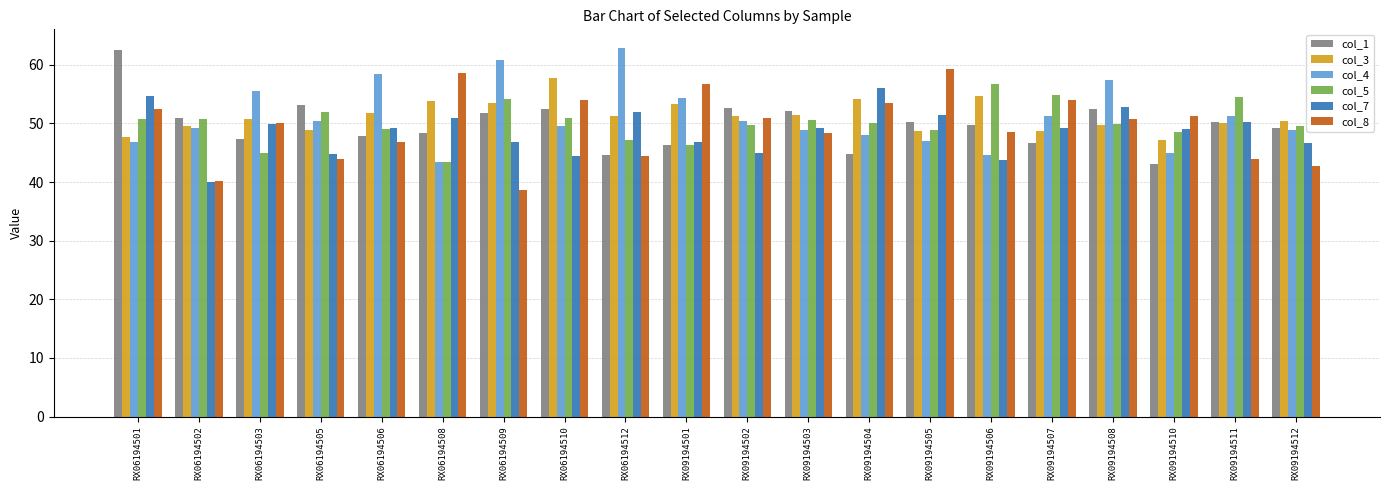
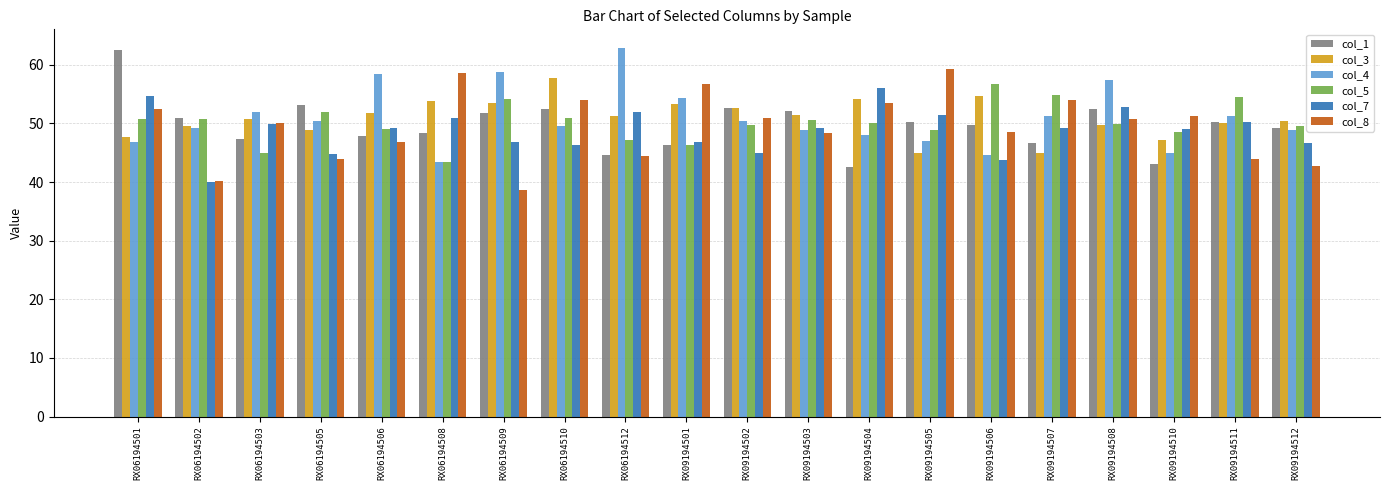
col_4, RX06194503: 56 -> 52
col_4, RX06194509: 61 -> 59
col_7, RX06194510: 44 -> 46
col_3, RX09194502: 51 -> 53
col_1, RX09194504: 45 -> 43
col_3, RX09194505: 49 -> 45
col_3, RX09194507: 49 -> 45
